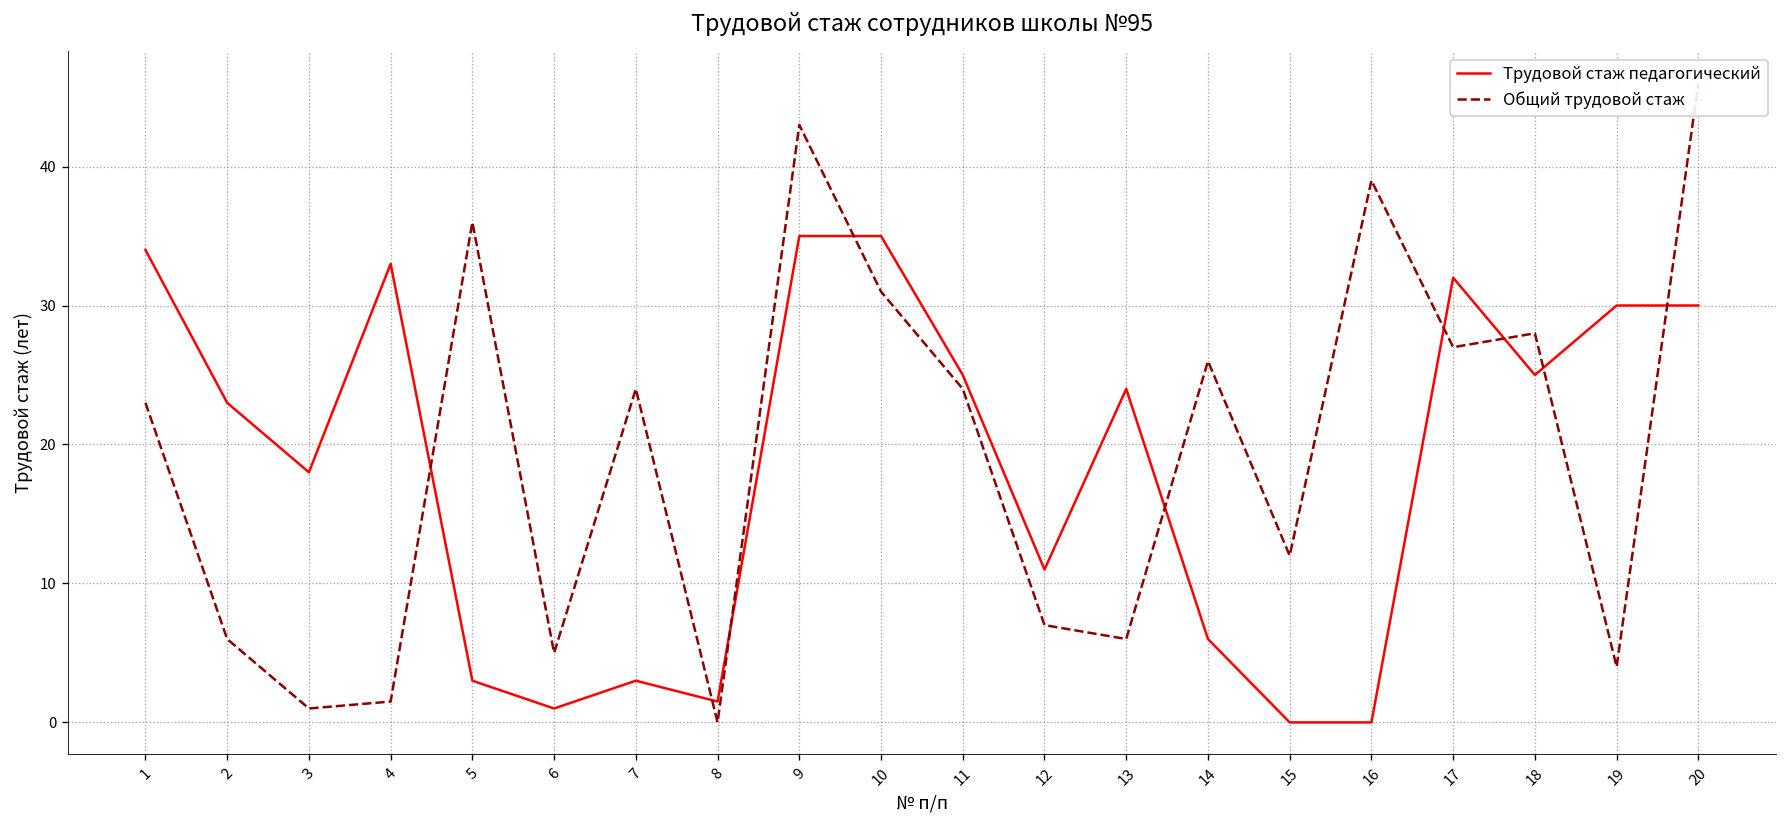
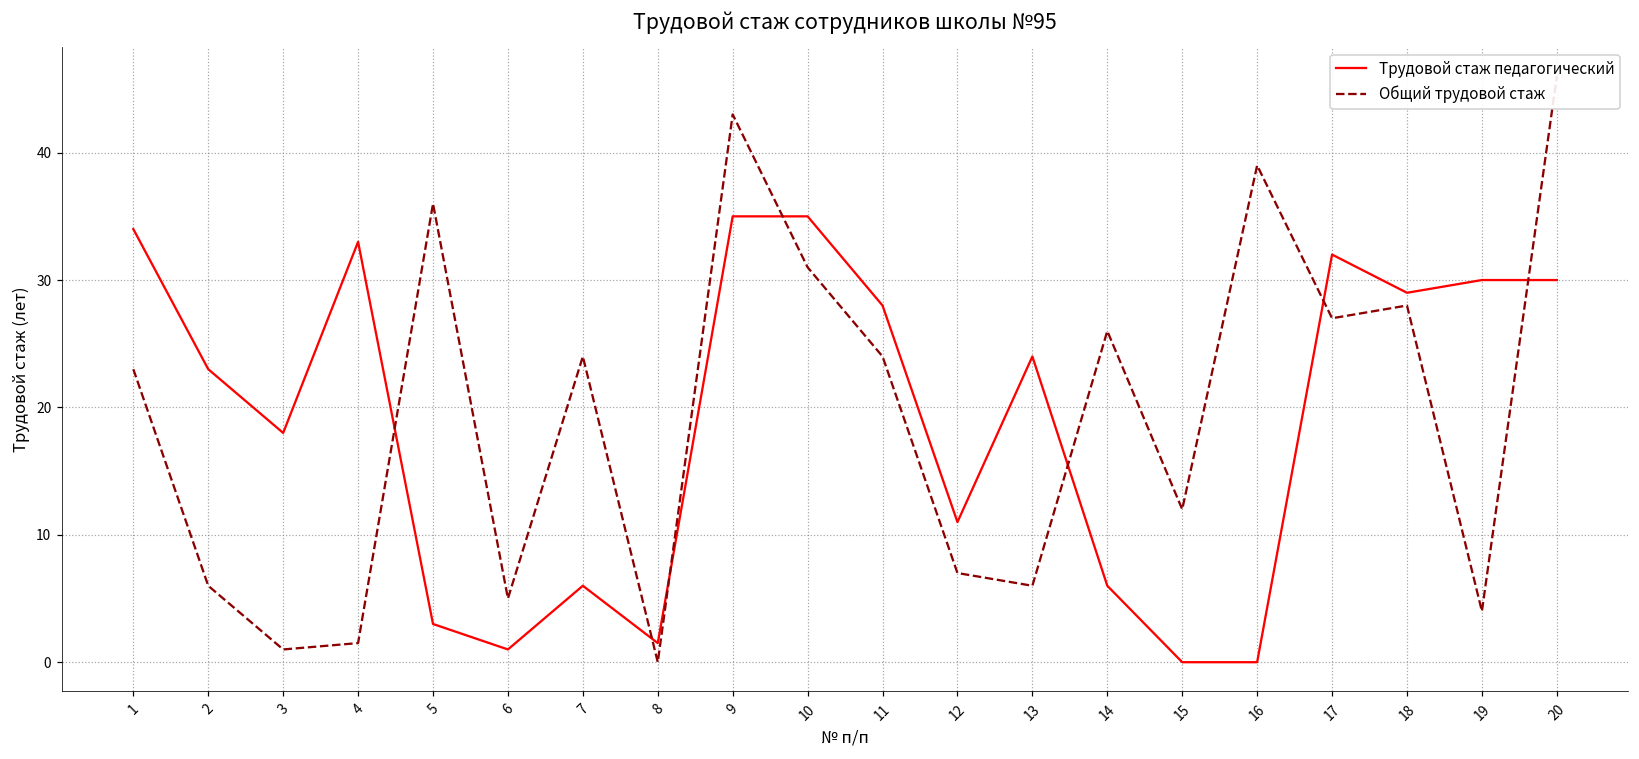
Трудовой стаж педагогический, 7: 3 -> 6
Трудовой стаж педагогический, 11: 25 -> 28
Трудовой стаж педагогический, 18: 25 -> 29
